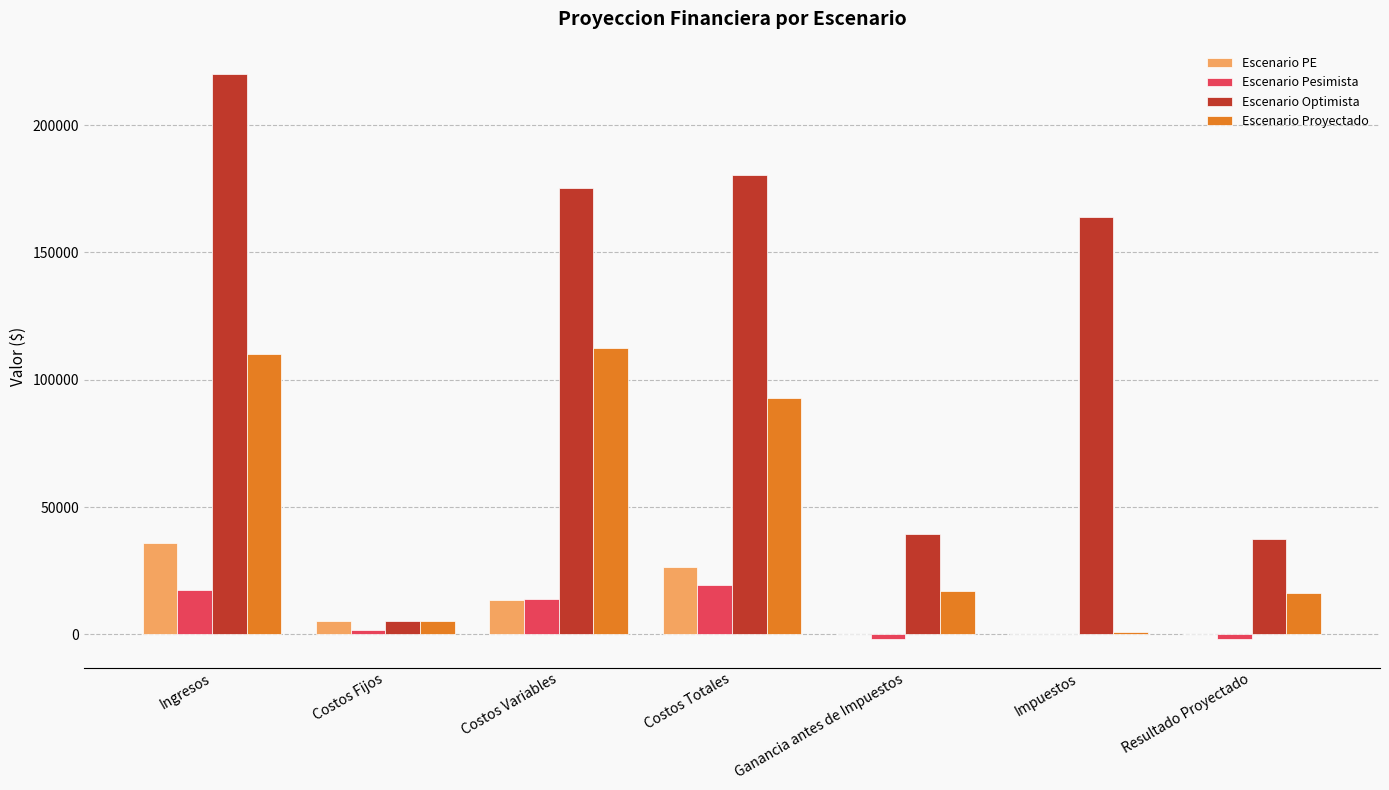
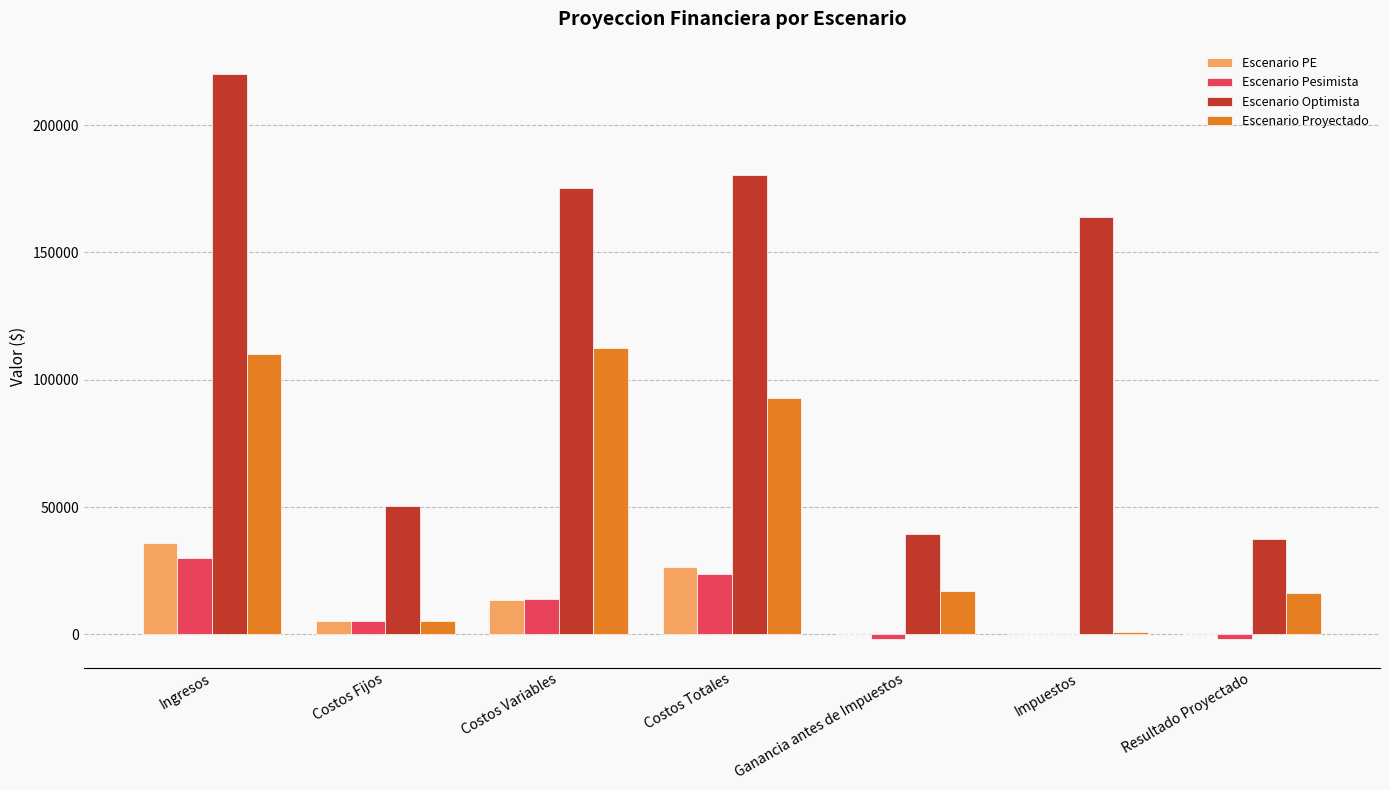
Escenario Pesimista, Ingresos: 18000 -> 30000
Escenario Pesimista, Costos Fijos: 2000 -> 5000
Escenario Optimista, Costos Fijos: 5000 -> 51000
Escenario Pesimista, Costos Totales: 19000 -> 24000
